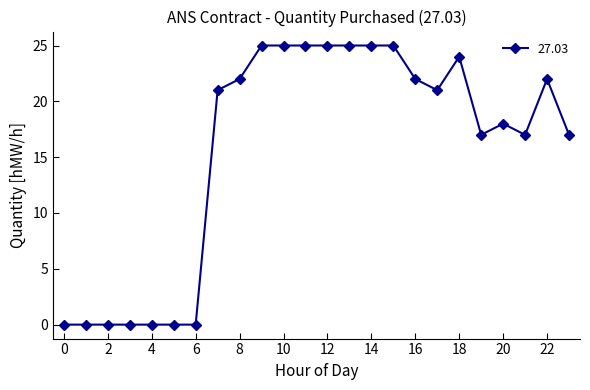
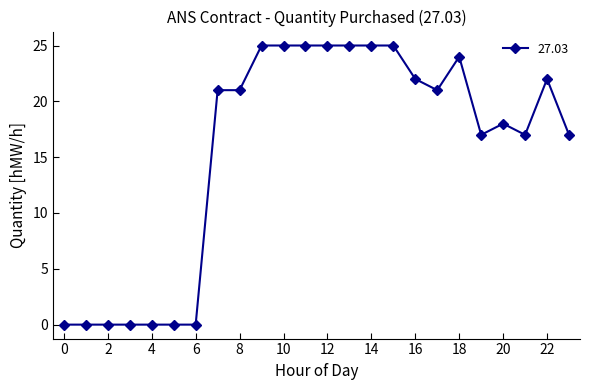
8: 22 -> 21
